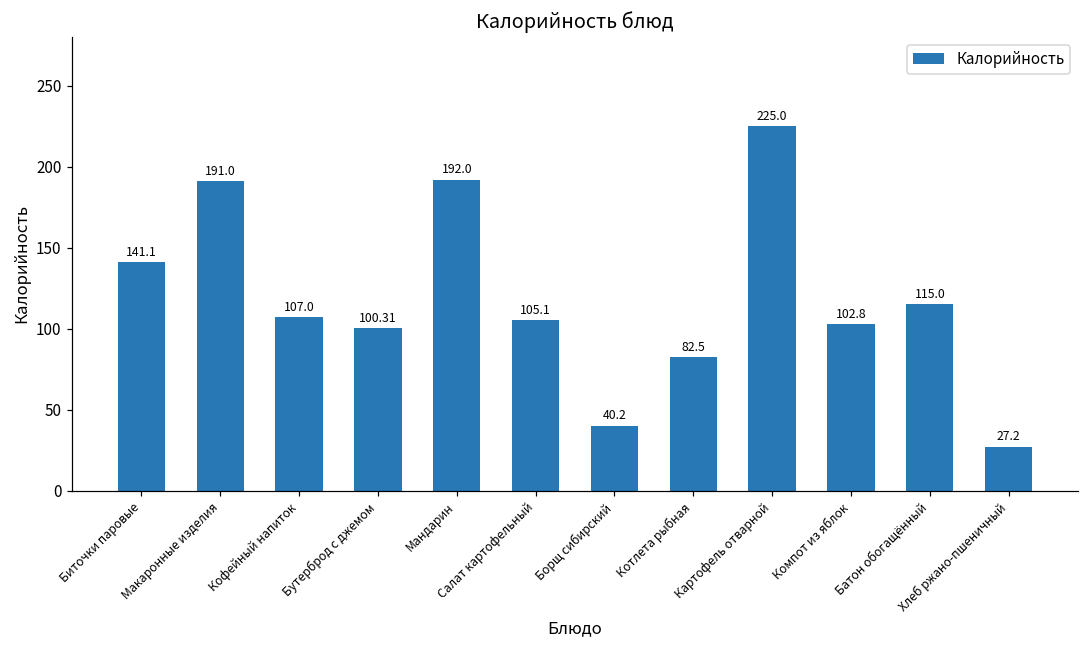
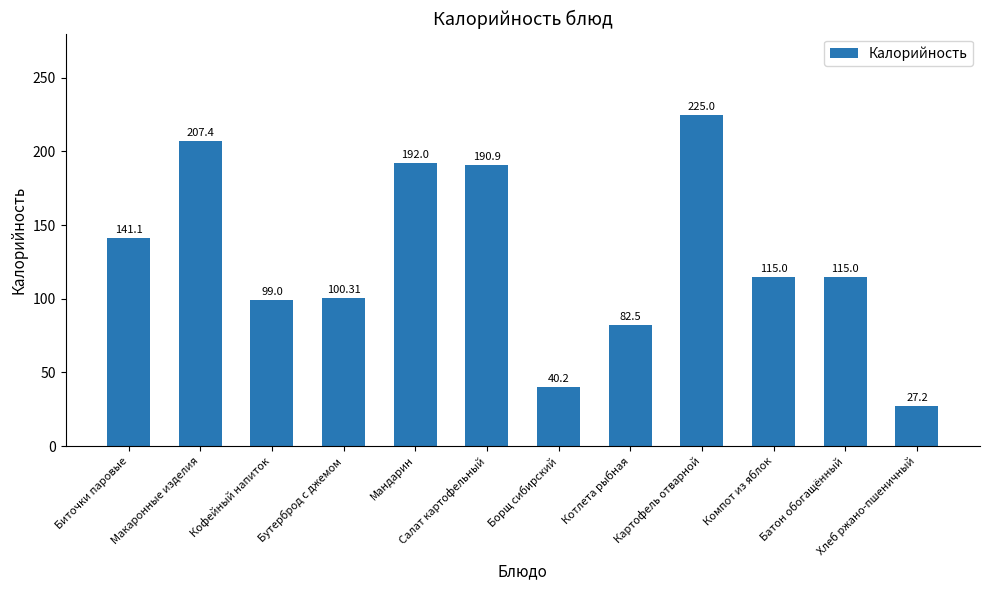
Макаронные изделия: 191.0 -> 207.4
Кофейный напиток: 107.0 -> 99.0
Салат картофельный: 105.1 -> 190.9
Компот из яблок: 102.8 -> 115.0
